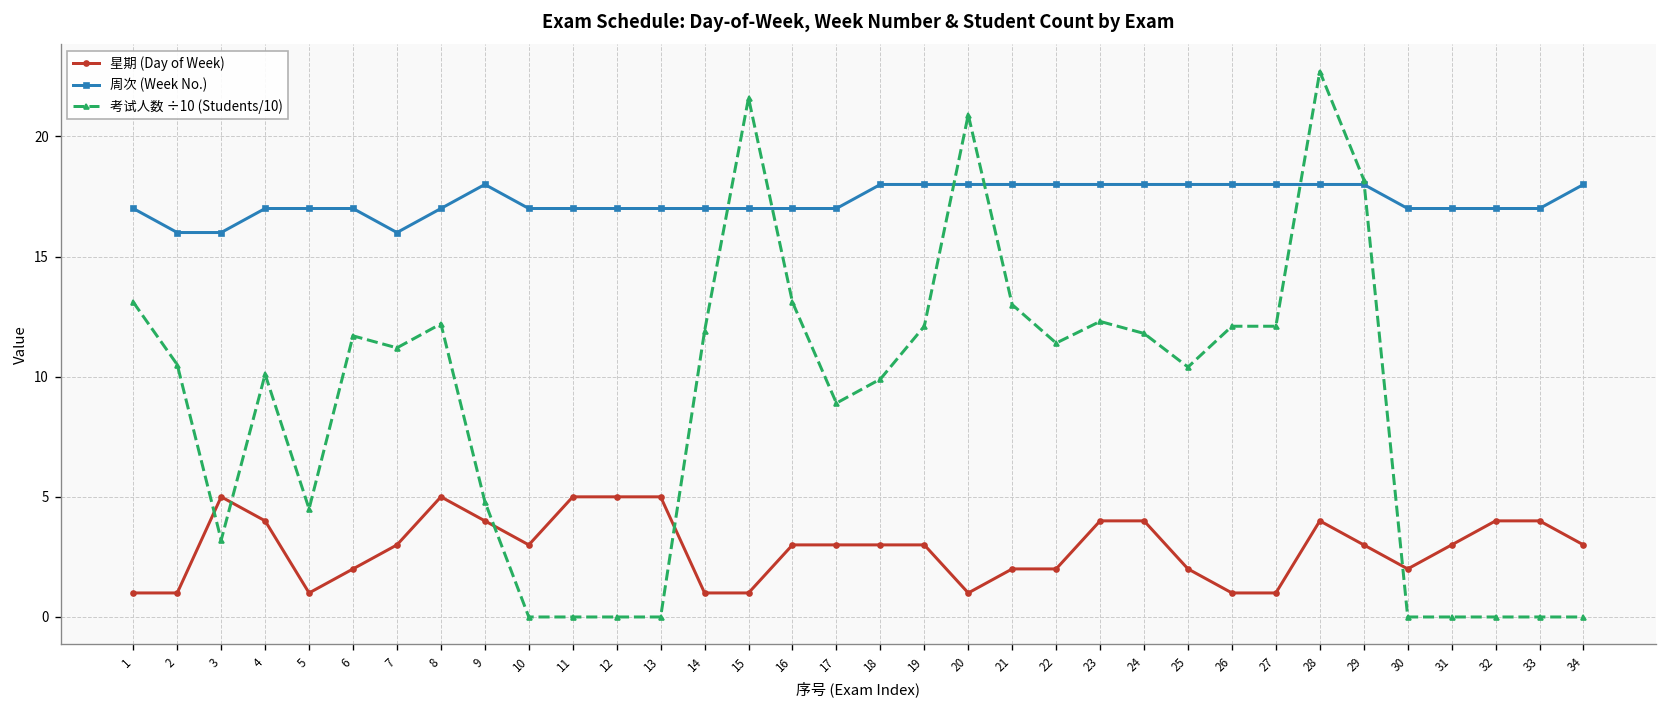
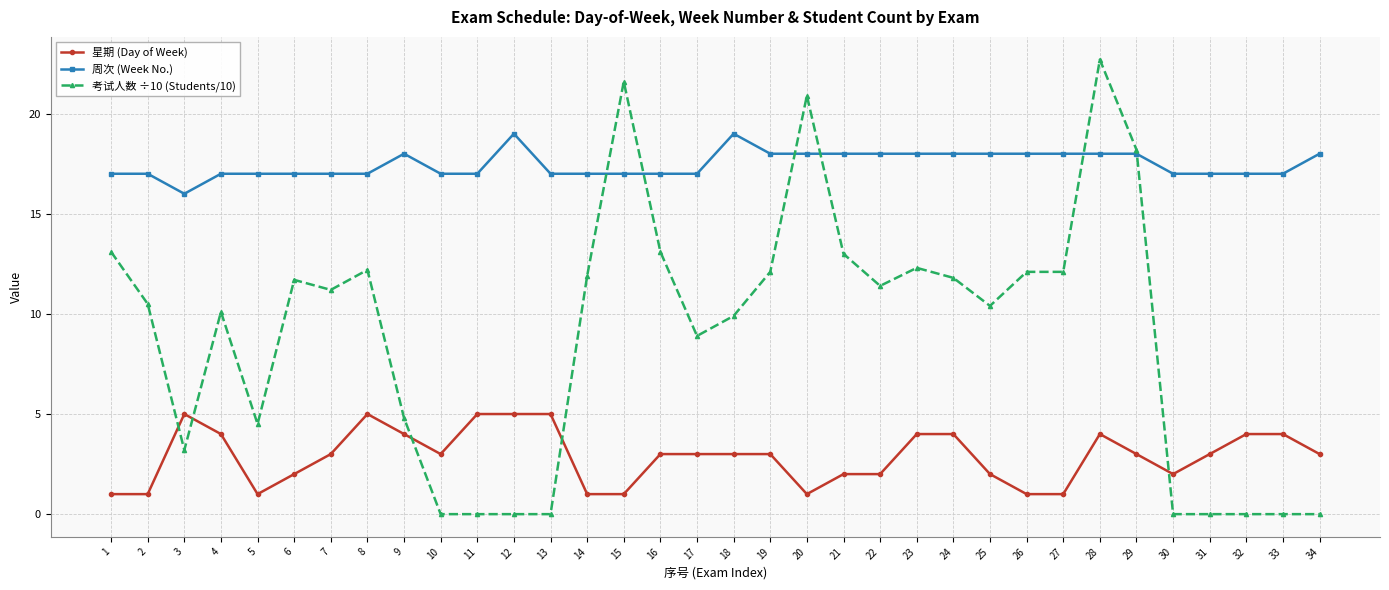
周次 (Week No.), 2: 16 -> 17
周次 (Week No.), 7: 16 -> 17
周次 (Week No.), 12: 17 -> 19
周次 (Week No.), 18: 18 -> 19
